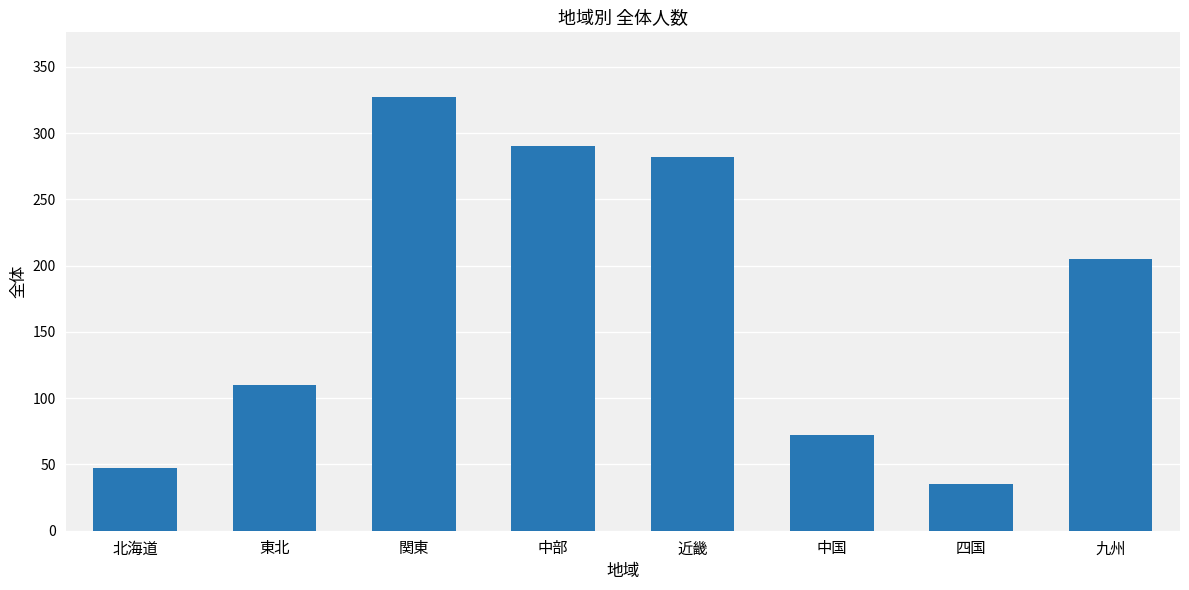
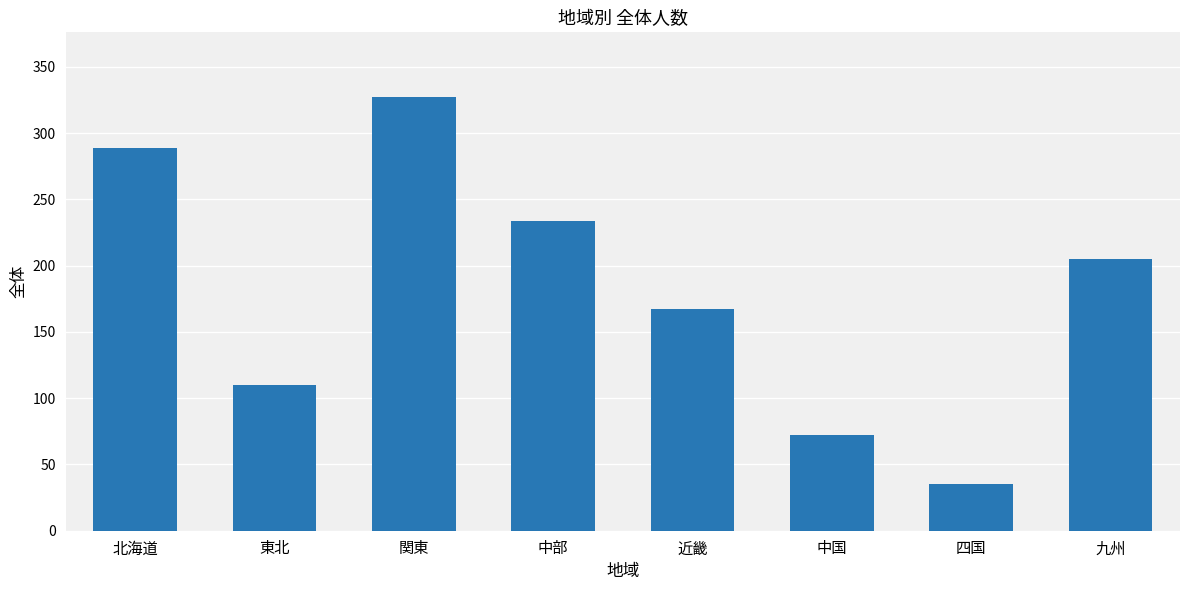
北海道: 47 -> 289
中部: 290 -> 234
近畿: 282 -> 167
